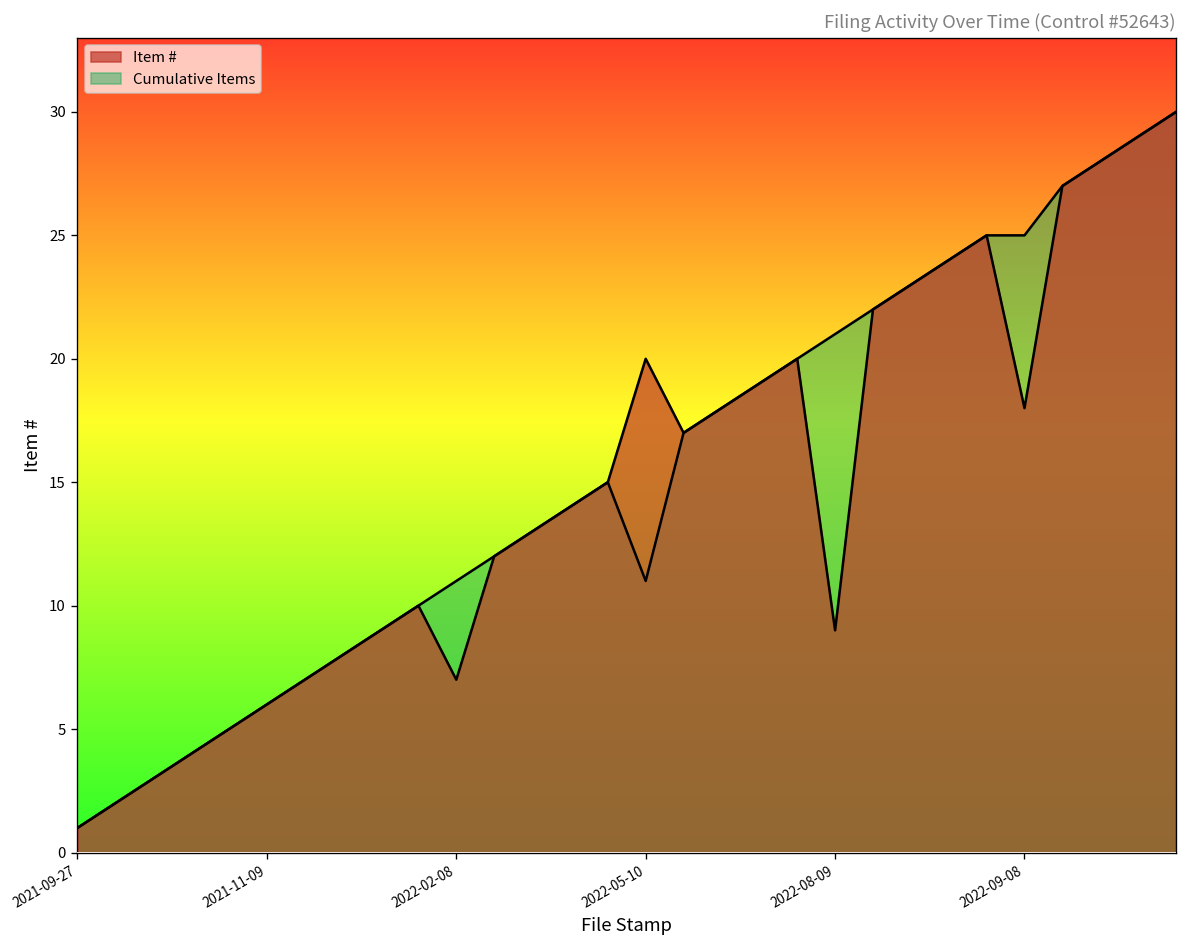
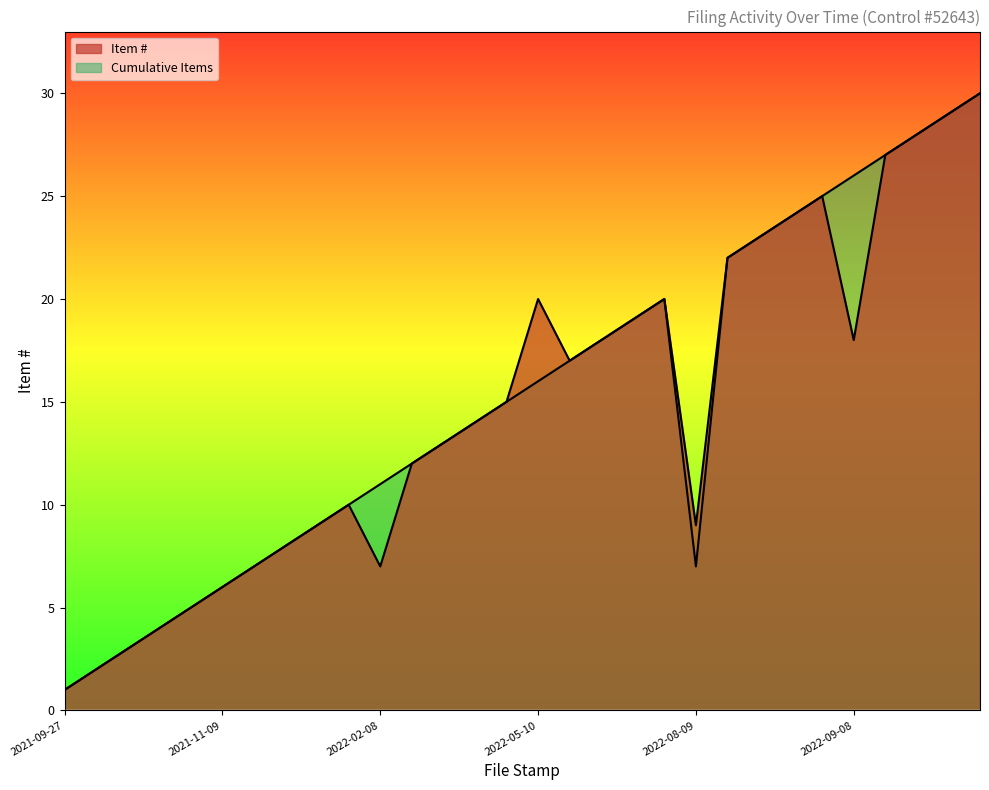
Cumulative Items, 2022-05-10: 11 -> 16
Cumulative Items, 2022-08-09: 21 -> 7
Cumulative Items, 2022-09-08: 25 -> 26
